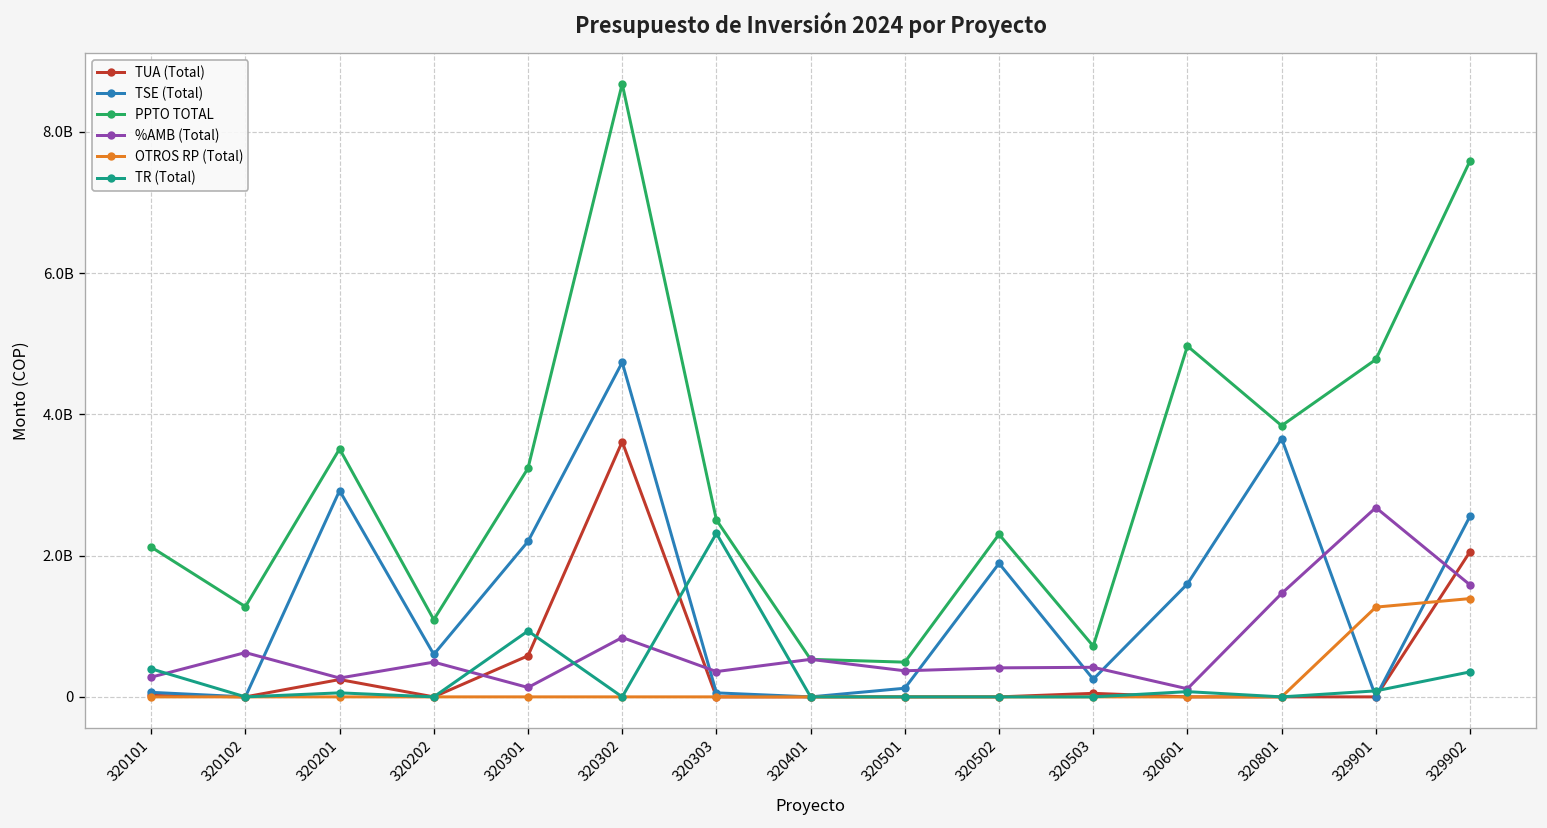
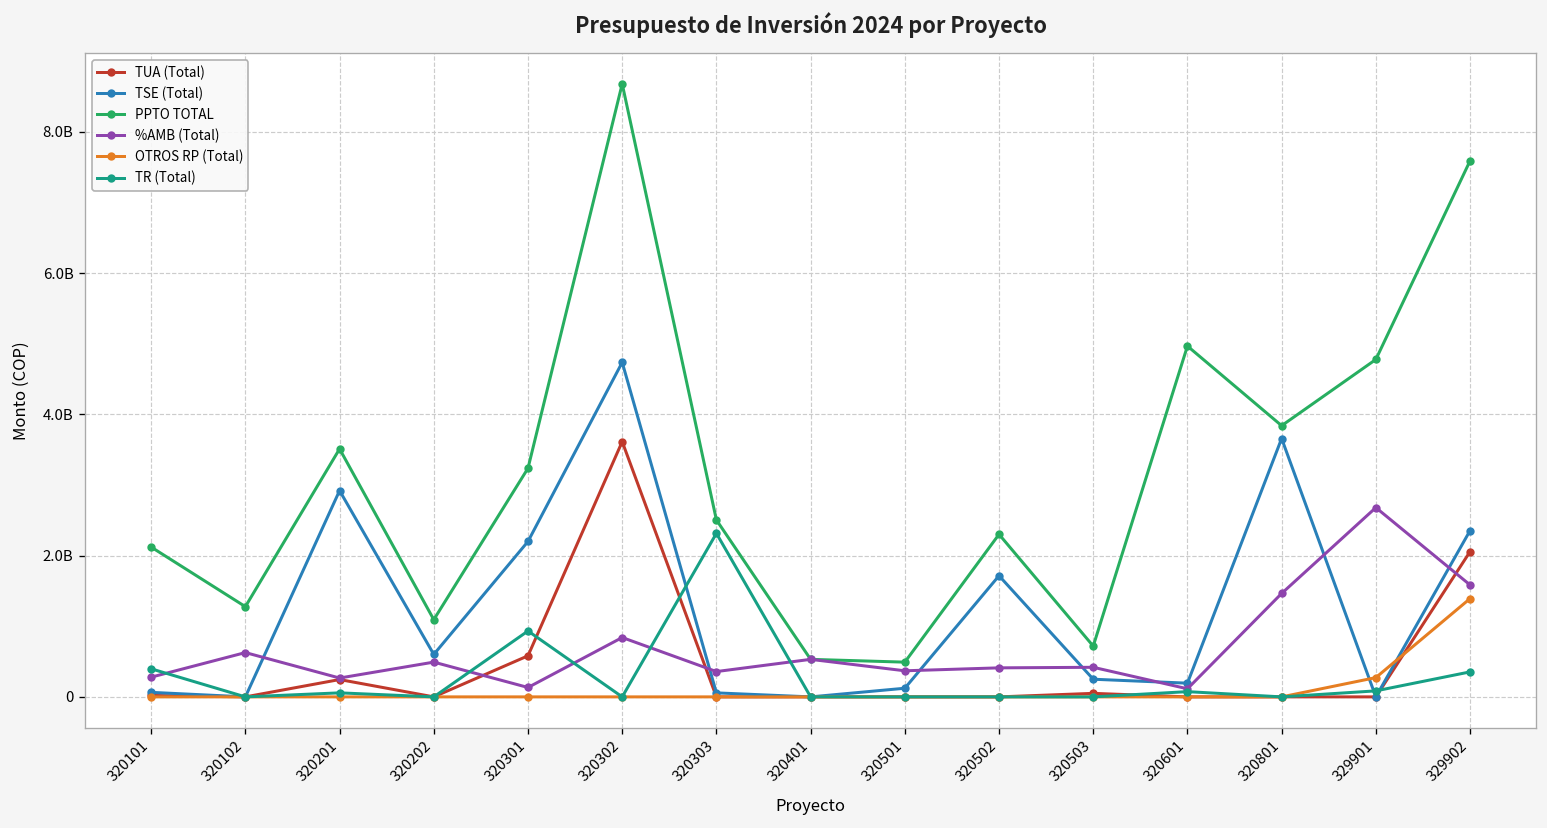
TSE (Total), 320502: 1900000000 -> 1700000000
TSE (Total), 320601: 1600000000 -> 200000000
OTROS RP (Total), 329901: 1300000000 -> 300000000
TSE (Total), 329902: 2600000000 -> 2400000000
